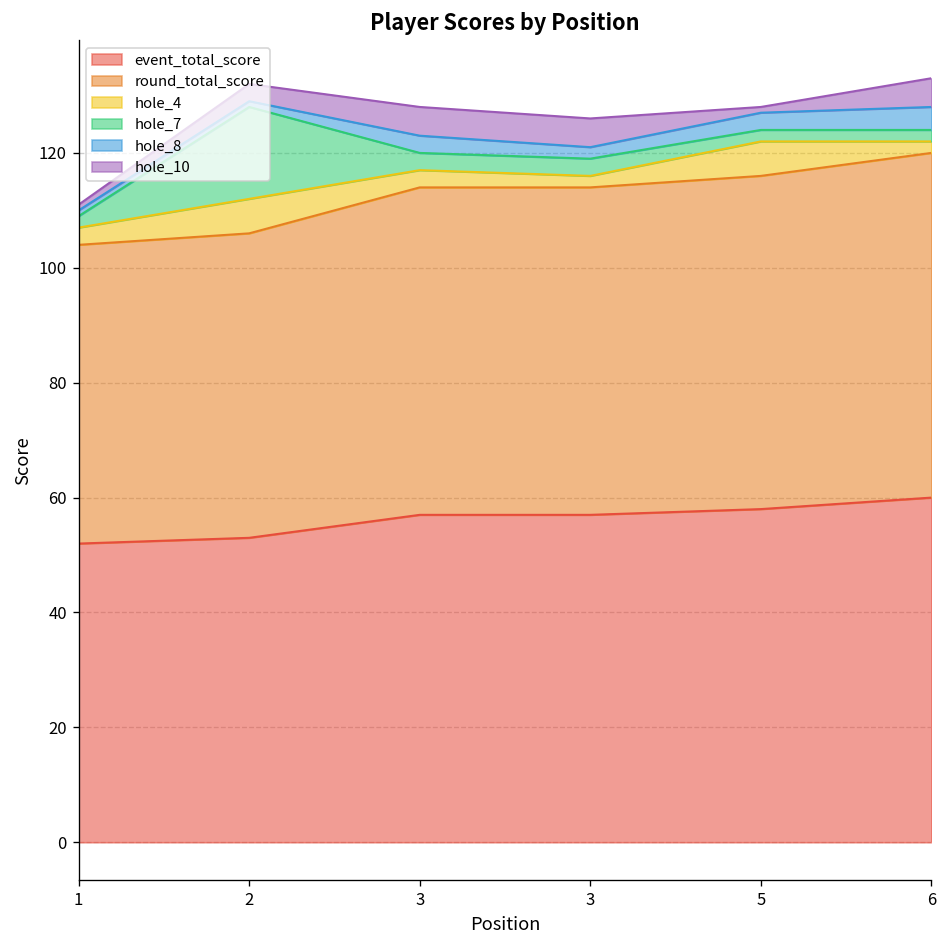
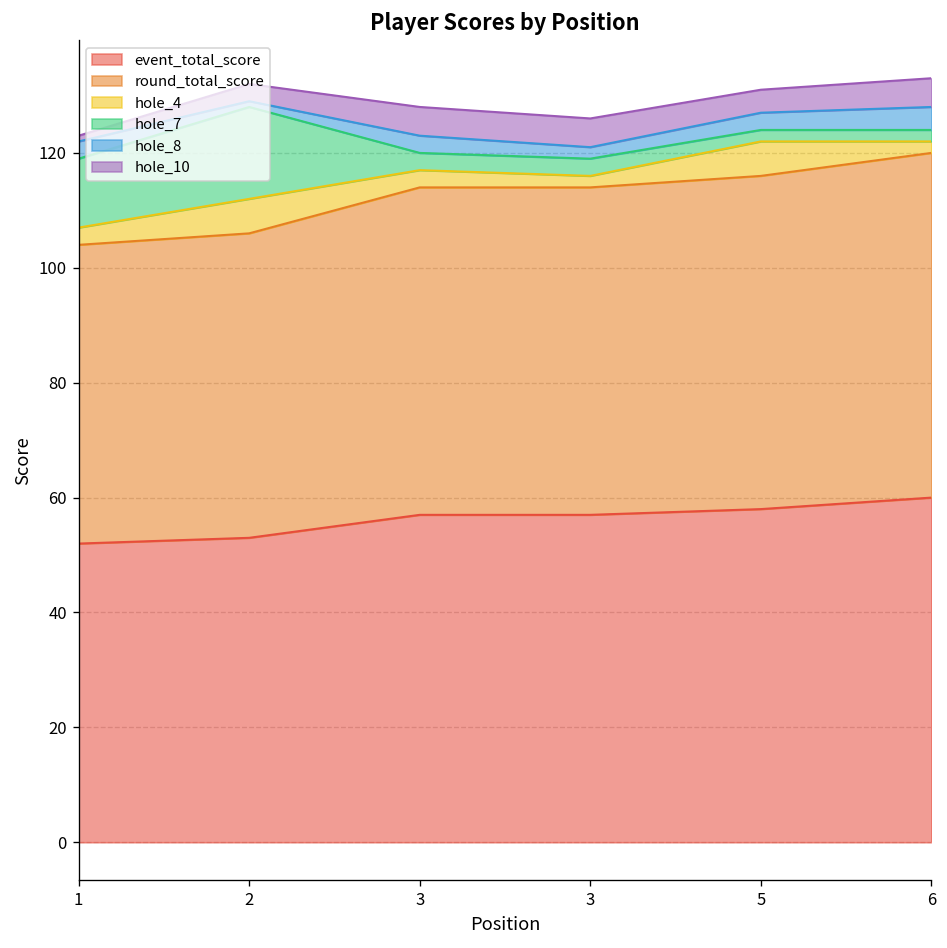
hole_7, 1: 2 -> 12
hole_8, 1: 1 -> 3
hole_10, 5: 1 -> 4
